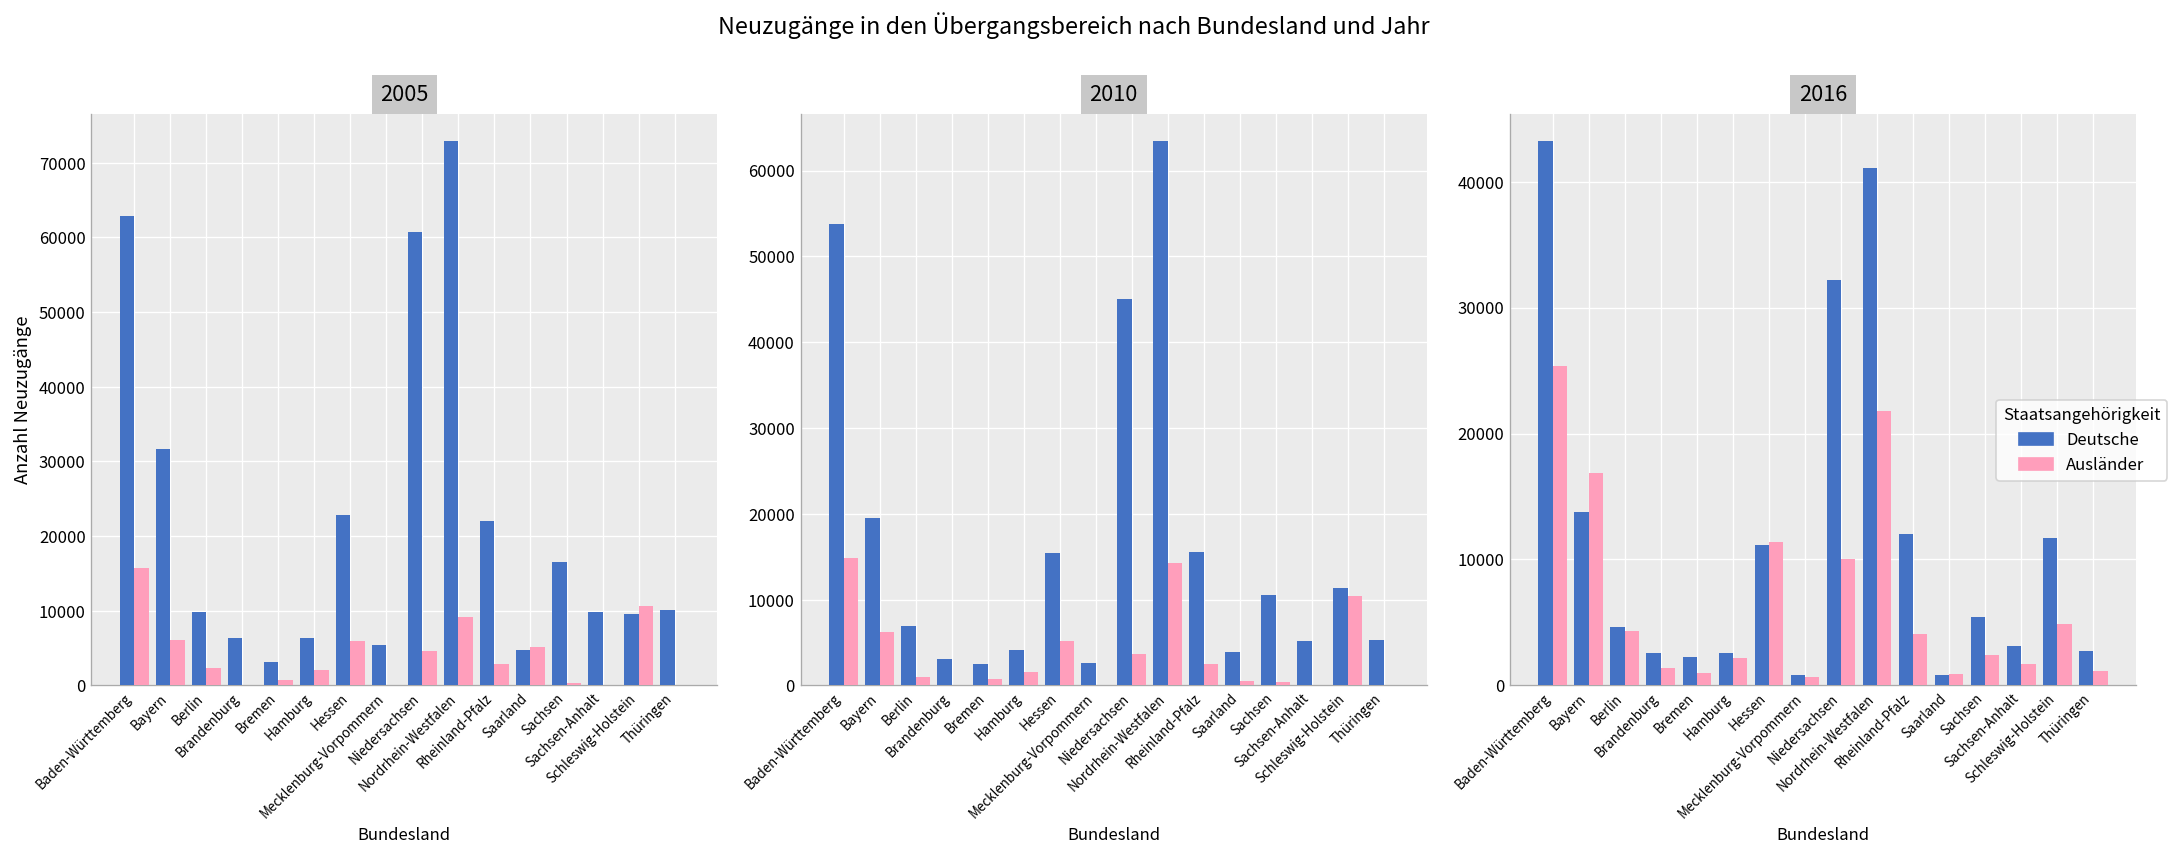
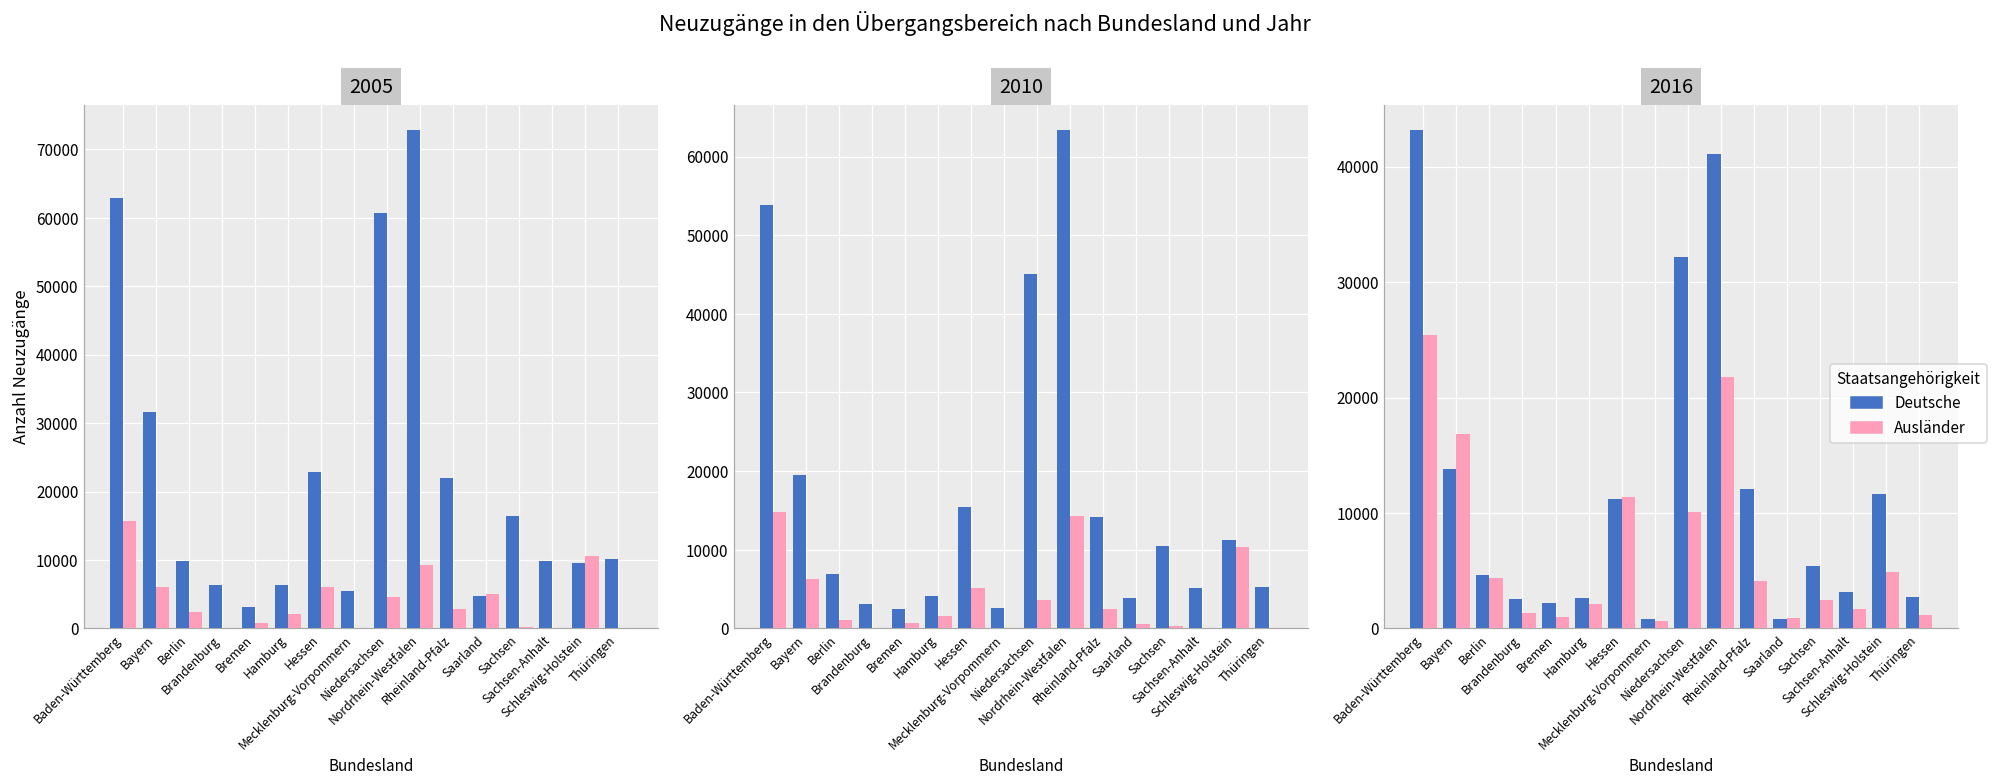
2010, Deutsche, Rheinland-Pfalz: 16000 -> 14000
